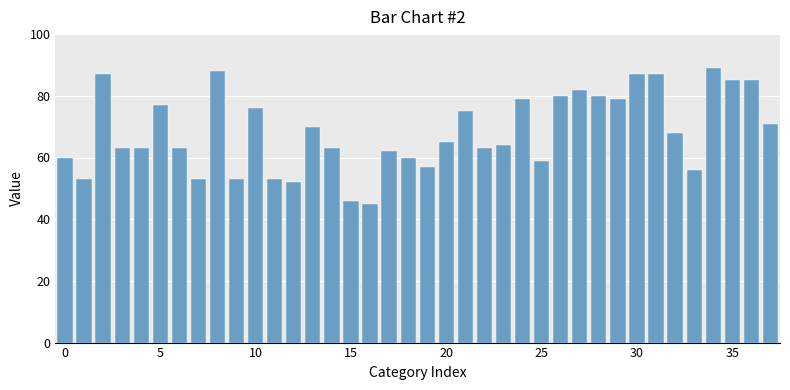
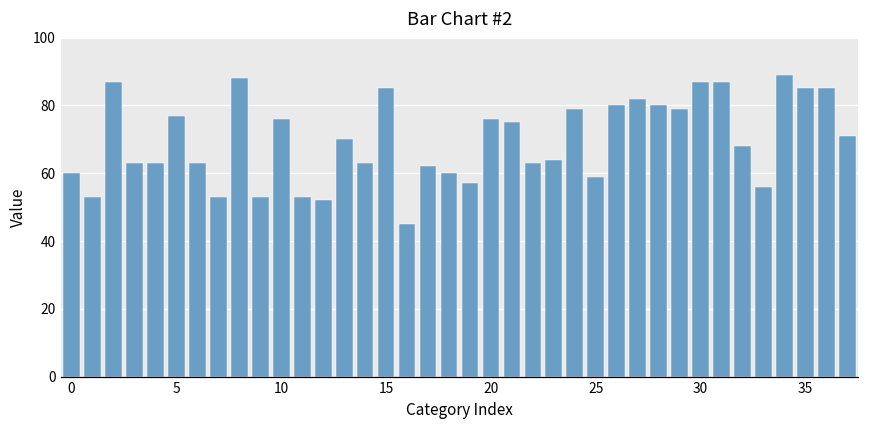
15: 46 -> 85
20: 65 -> 76
